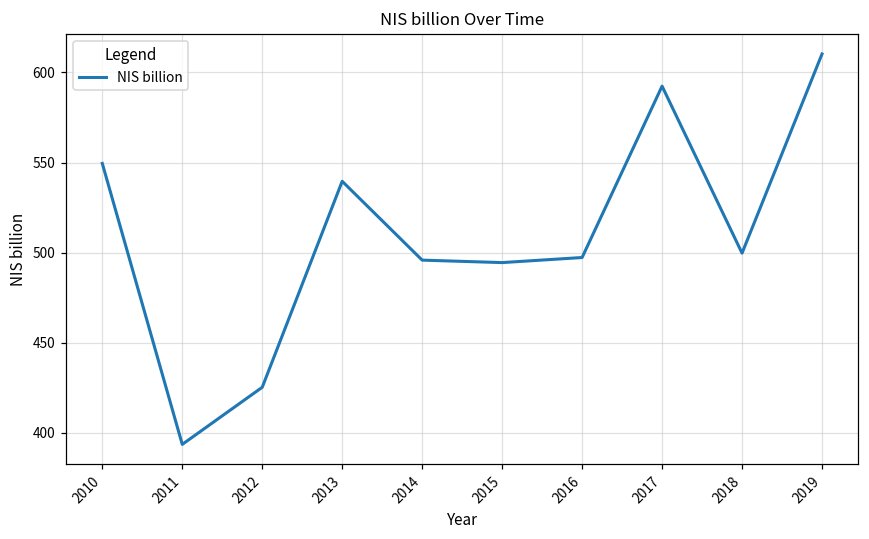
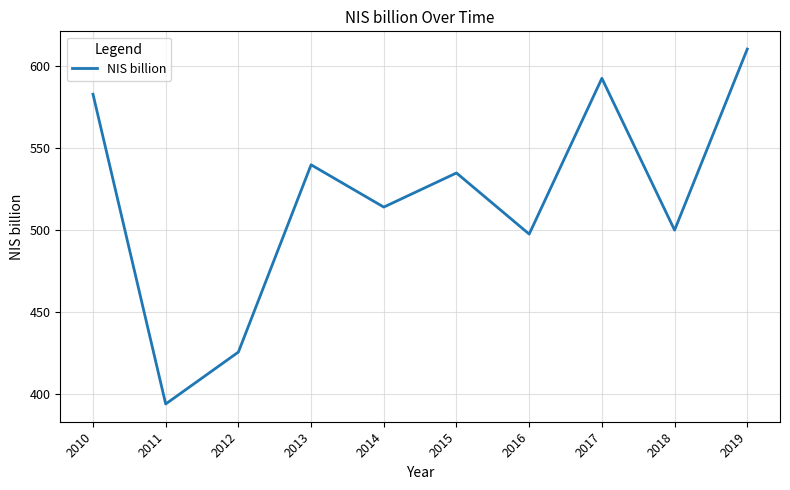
2010: 550 -> 583
2014: 496 -> 514
2015: 495 -> 535
